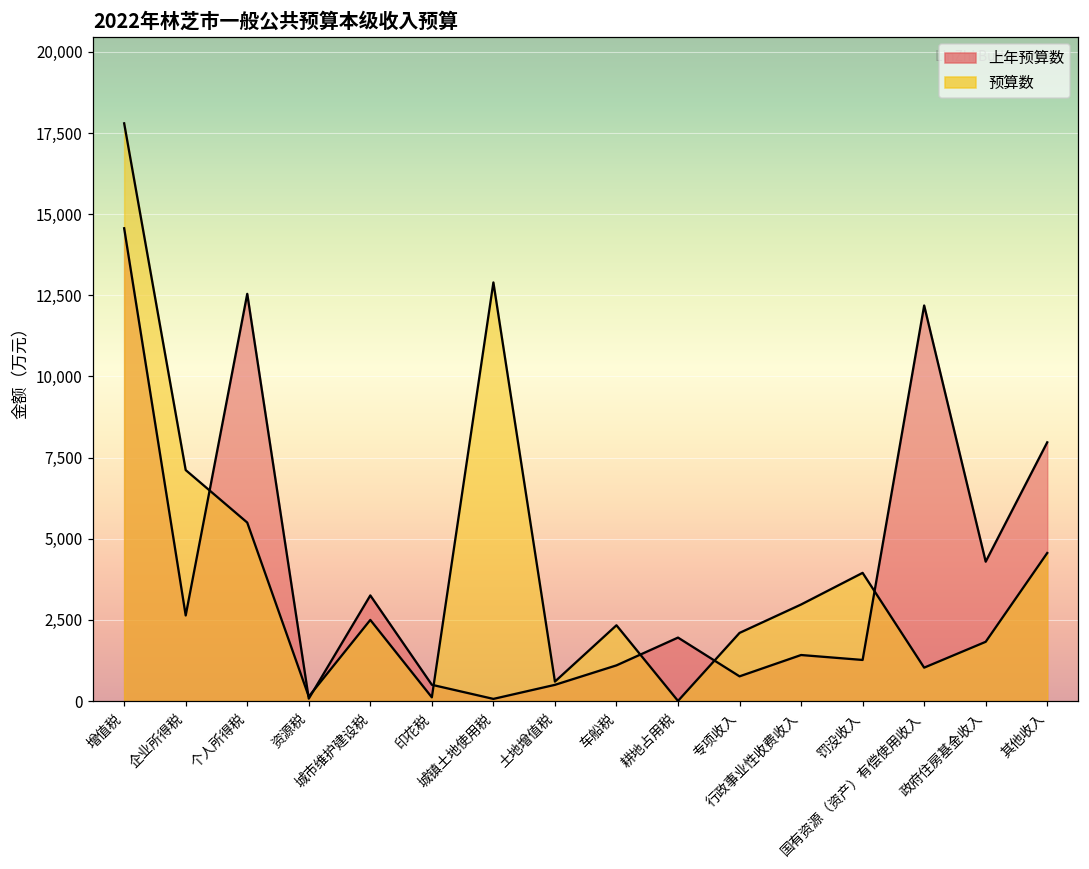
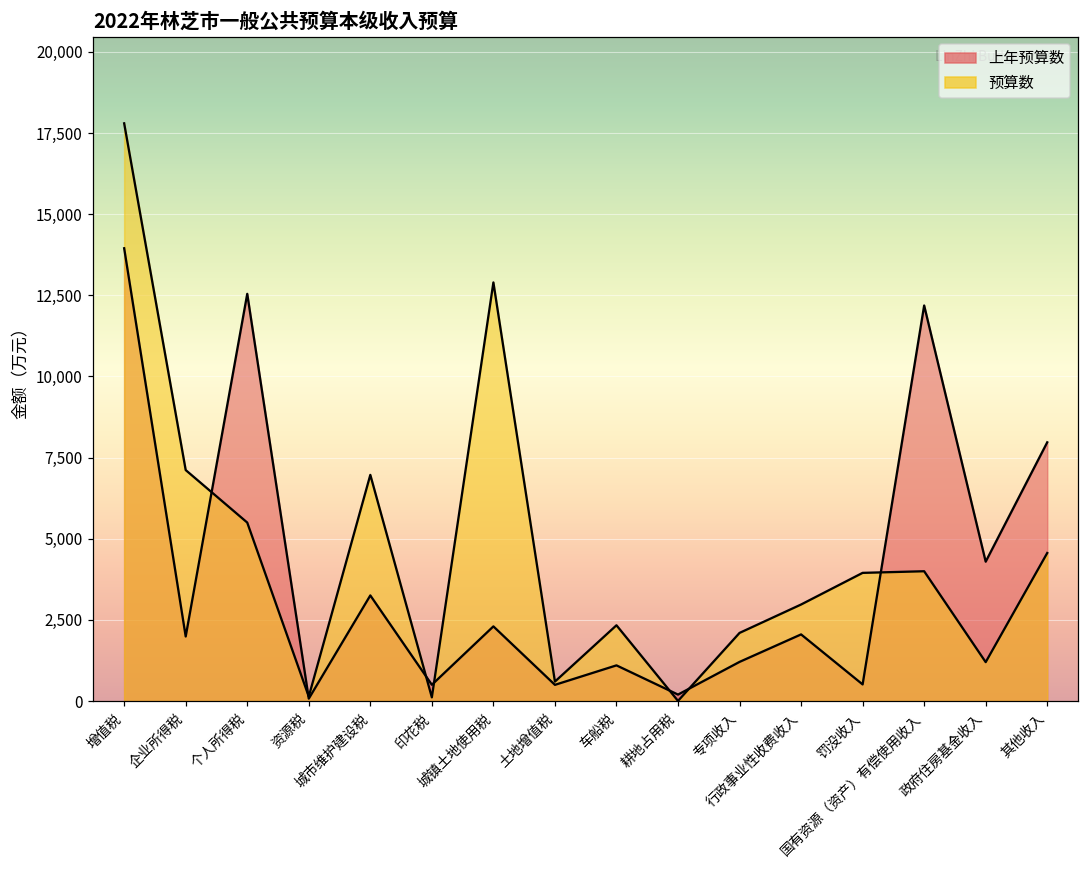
上年预算数, 增值税: 14,600 -> 14,000
上年预算数, 企业所得税: 2,600 -> 2,000
预算数, 城市维护建设税: 2,500 -> 7,000
上年预算数, 城镇土地使用税: 100 -> 2,300
上年预算数, 耕地占用税: 2,000 -> 200
上年预算数, 专项收入: 800 -> 1,200
上年预算数, 行政事业性收费收入: 1,400 -> 2,100
上年预算数, 罚没收入: 1,300 -> 500
预算数, 国有资源（资产）有偿使用收入: 1,000 -> 4,000
预算数, 政府住房基金收入: 1,800 -> 1,200
